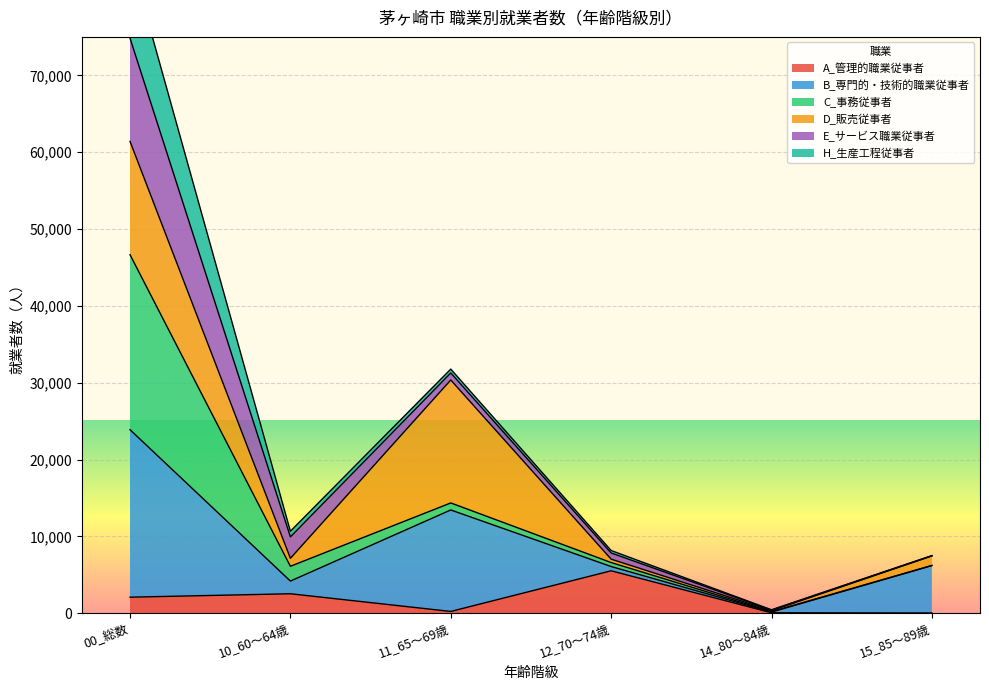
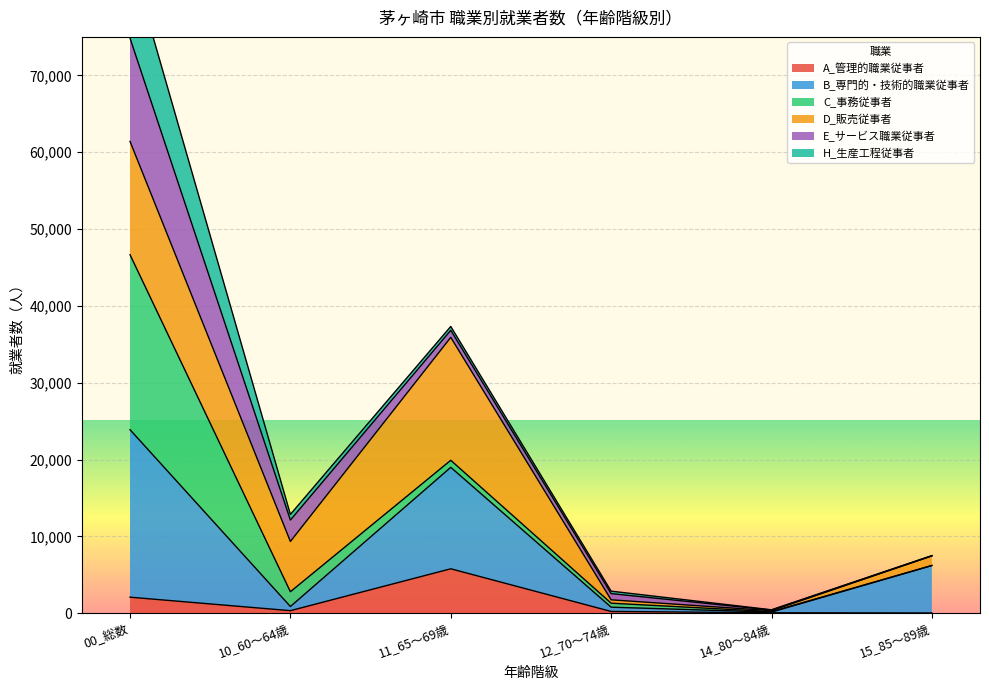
A_管理的職業従事者, 10_60～64歳: 3,000 -> 0
B_専門的・技術的職業従事者, 10_60～64歳: 2,000 -> 1,000
D_販売従事者, 10_60～64歳: 1,000 -> 7,000
A_管理的職業従事者, 11_65～69歳: 0 -> 6,000
A_管理的職業従事者, 12_70～74歳: 6,000 -> 0
